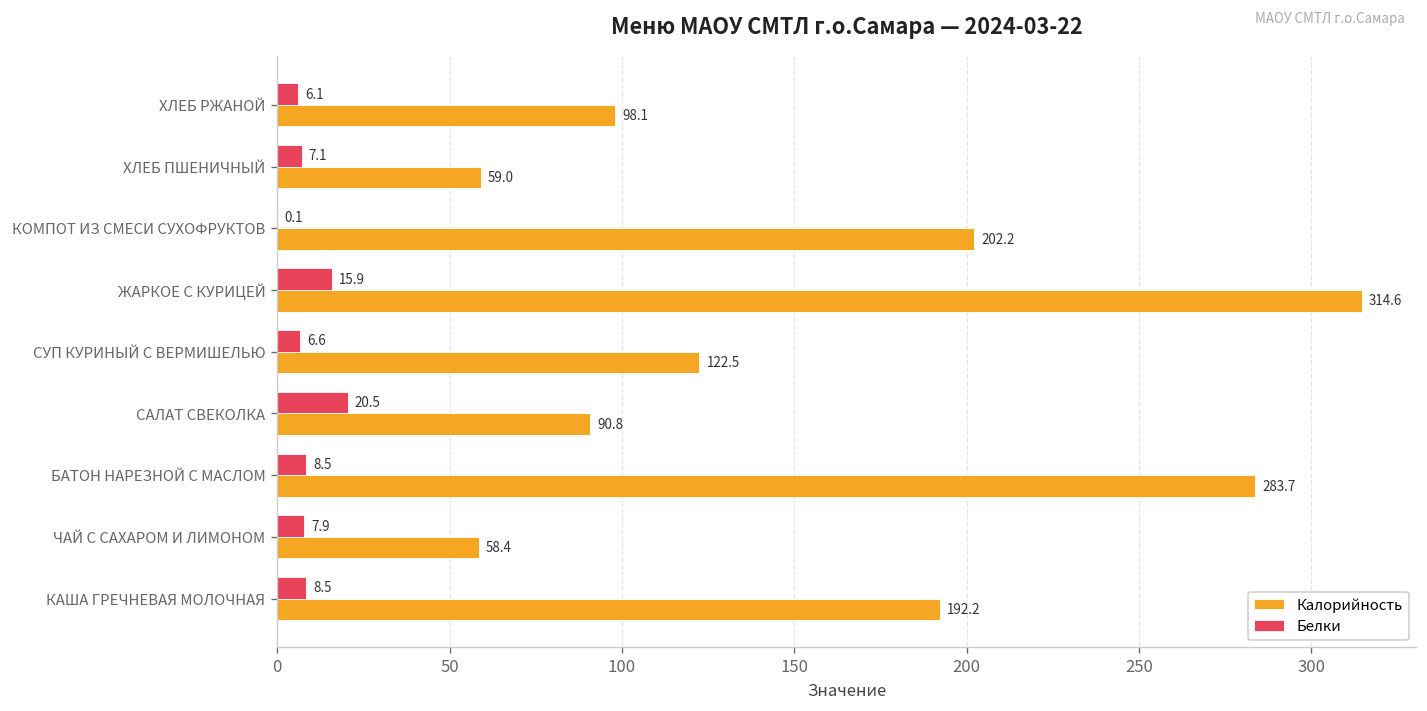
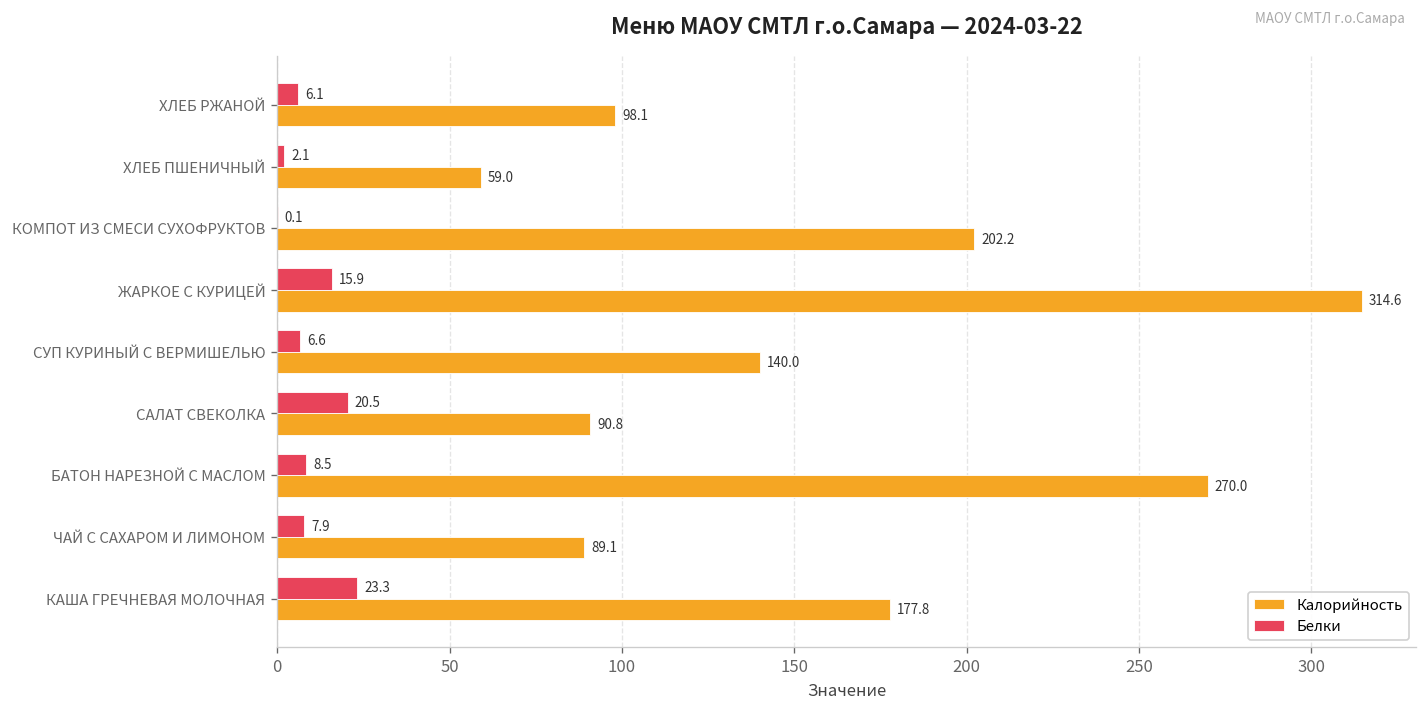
Белки, ХЛЕБ ПШЕНИЧНЫЙ: 7.1 -> 2.1
Калорийность, СУП КУРИНЫЙ С ВЕРМИШЕЛЬЮ: 122.5 -> 140.0
Калорийность, БАТОН НАРЕЗНОЙ С МАСЛОМ: 283.7 -> 270.0
Калорийность, ЧАЙ С САХАРОМ И ЛИМОНОМ: 58.4 -> 89.1
Белки, КАША ГРЕЧНЕВАЯ МОЛОЧНАЯ: 8.5 -> 23.3
Калорийность, КАША ГРЕЧНЕВАЯ МОЛОЧНАЯ: 192.2 -> 177.8
